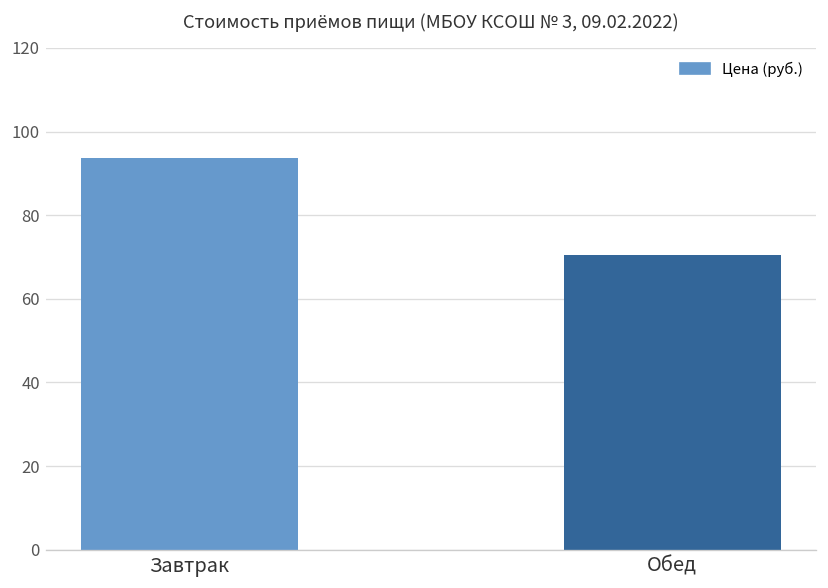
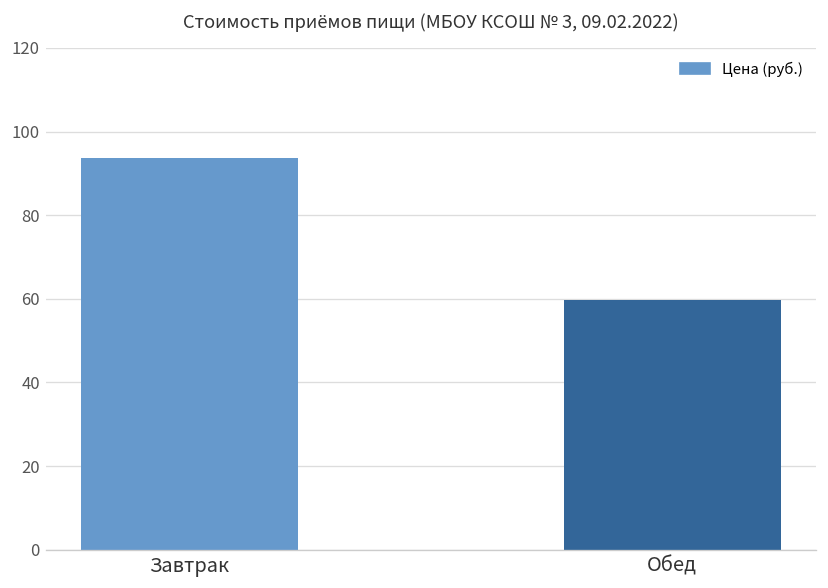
Обед: 70 -> 60
